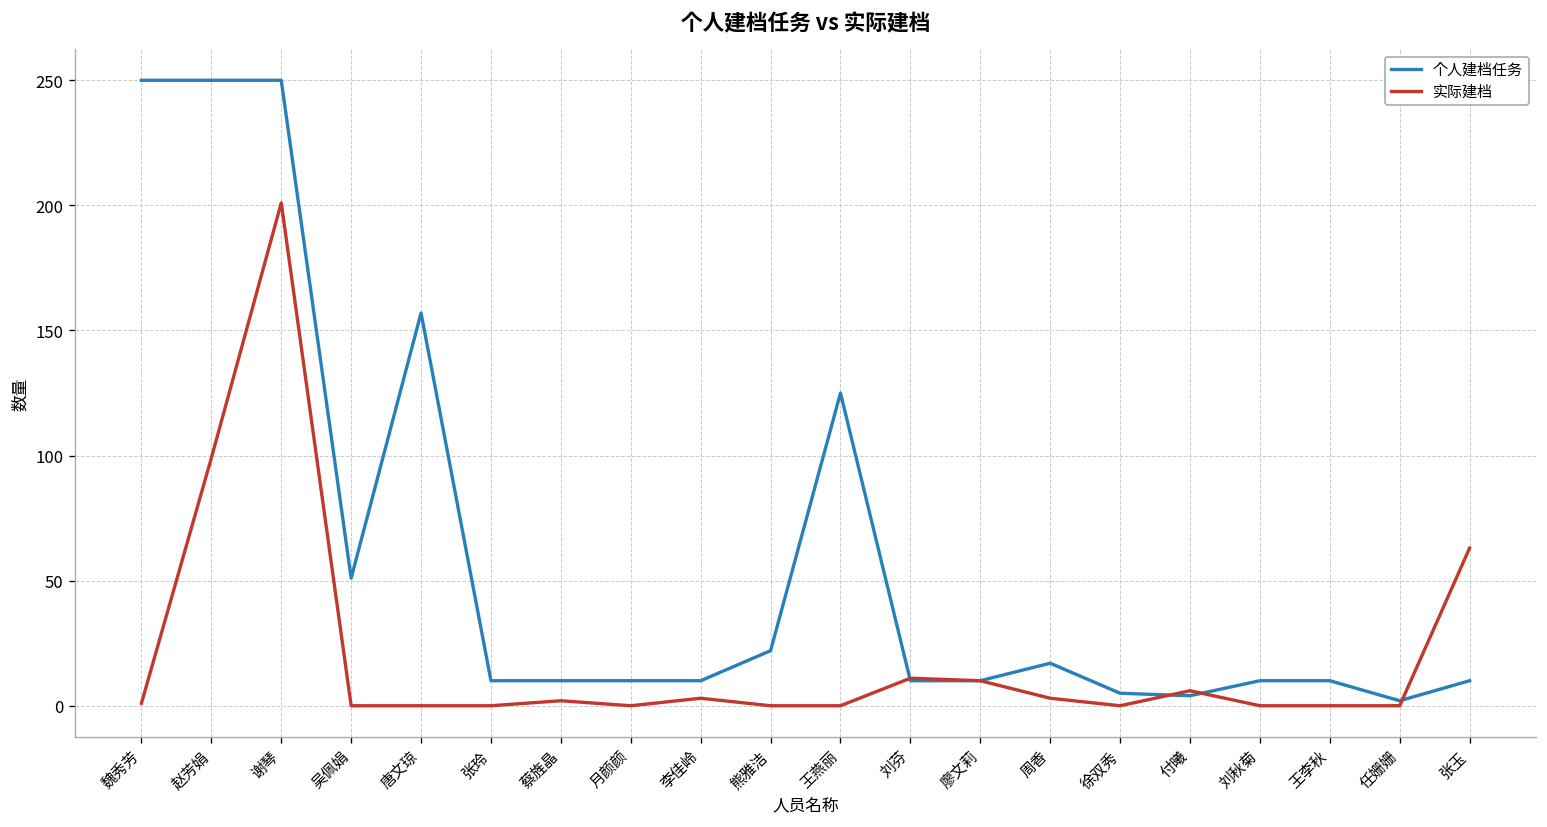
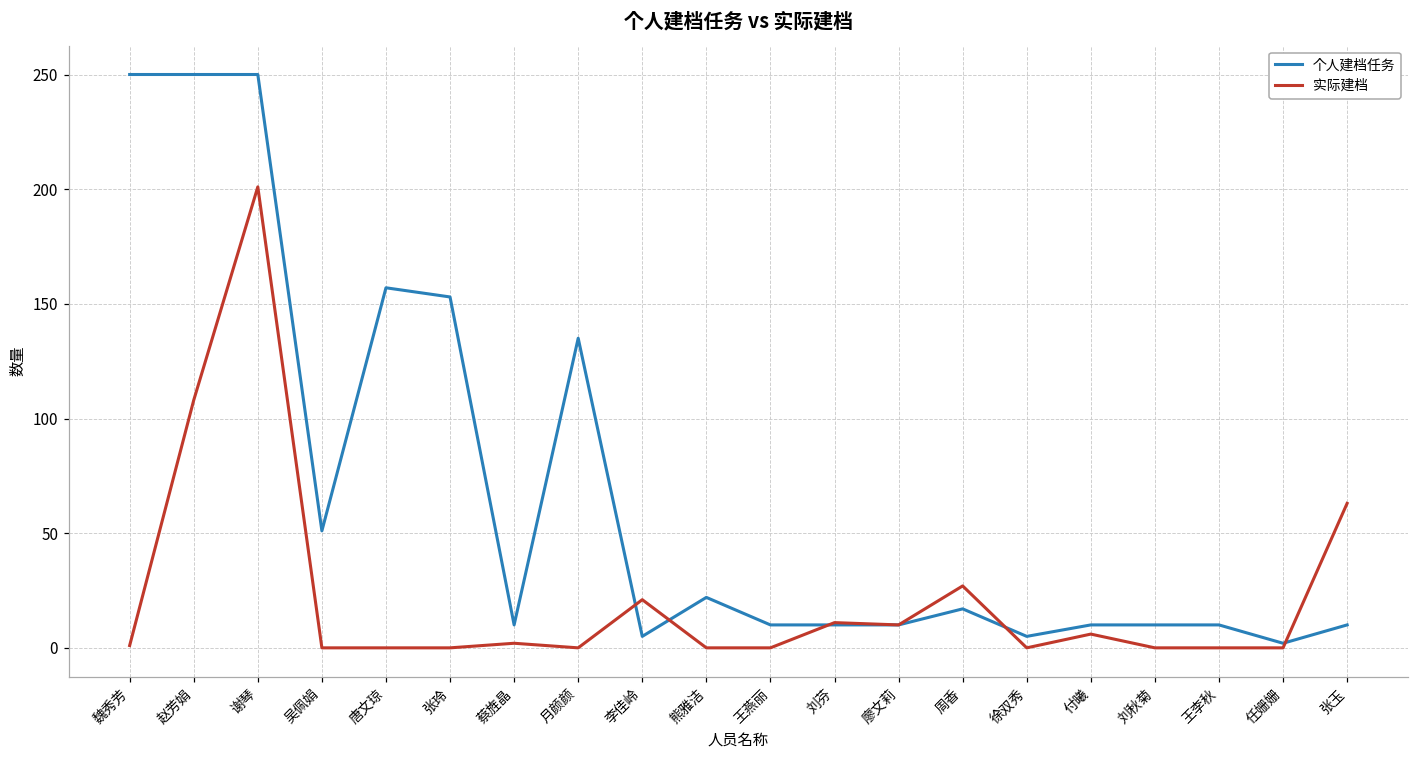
实际建档, 赵芳娟: 99 -> 108
个人建档任务, 张玲: 10 -> 153
个人建档任务, 月颜颜: 10 -> 135
个人建档任务, 李佳岭: 10 -> 5
实际建档, 李佳岭: 3 -> 21
个人建档任务, 王燕丽: 125 -> 10
实际建档, 周香: 3 -> 27
个人建档任务, 付曦: 4 -> 10
